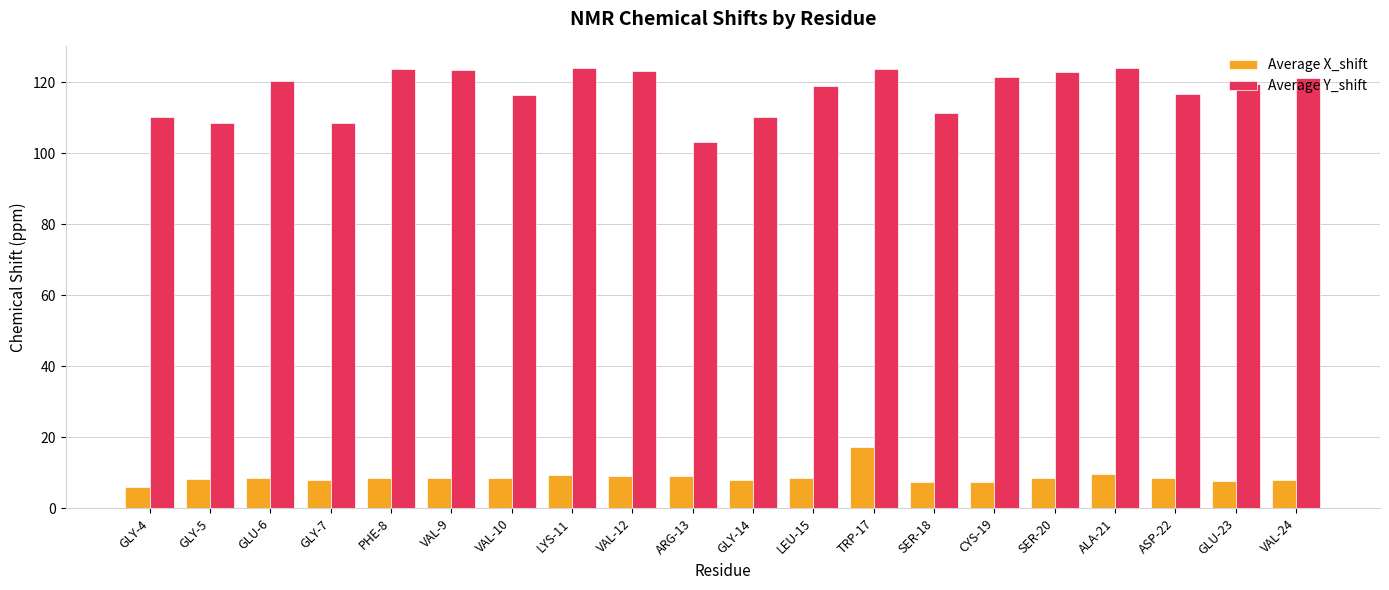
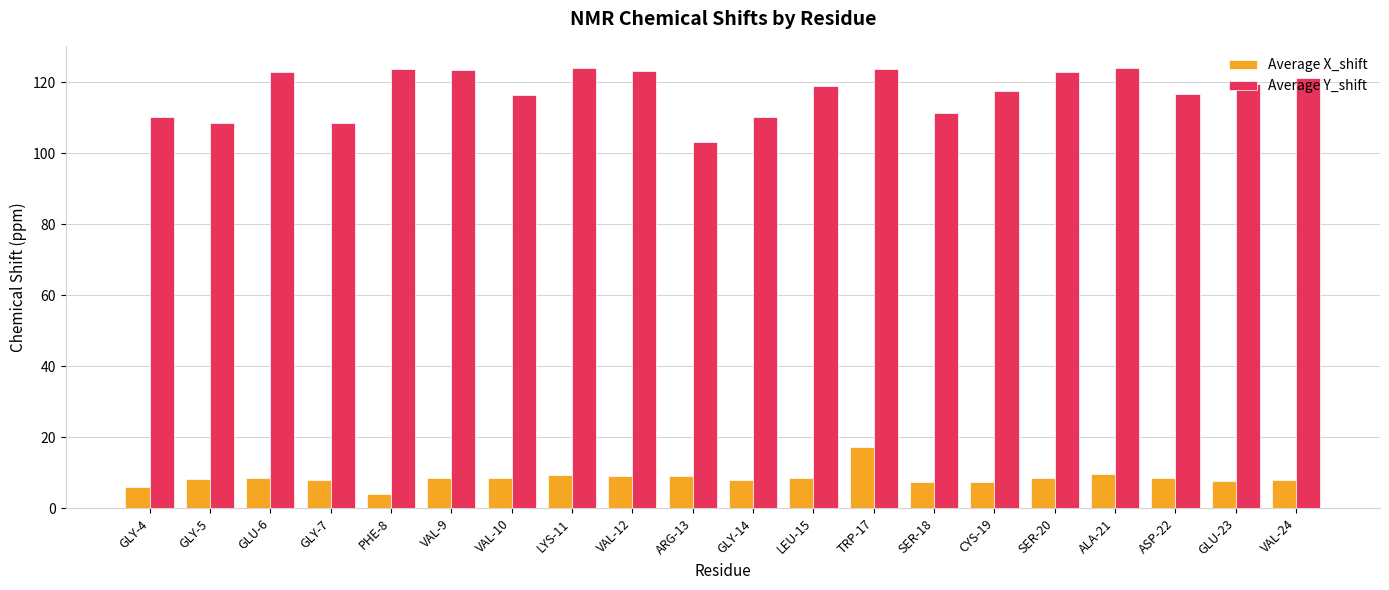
Average Y_shift, GLU-6: 120 -> 123
Average X_shift, PHE-8: 9 -> 4
Average Y_shift, CYS-19: 122 -> 118
